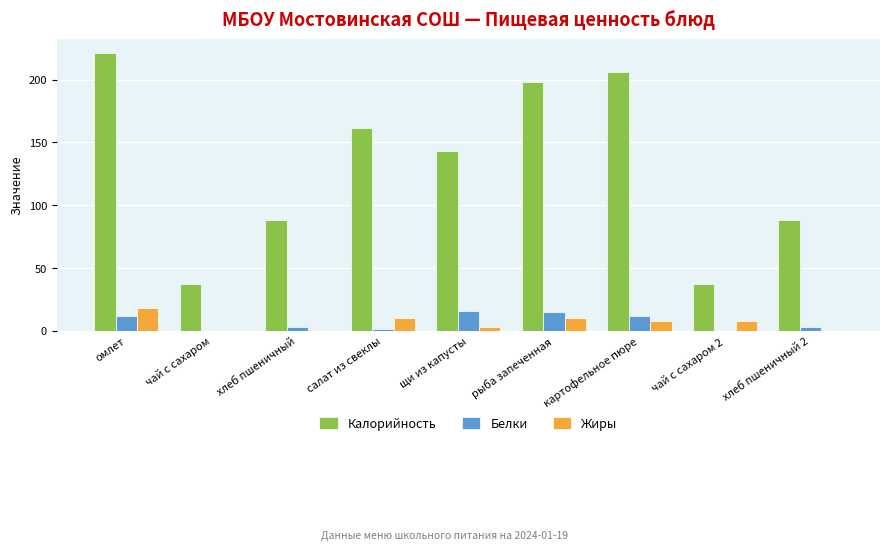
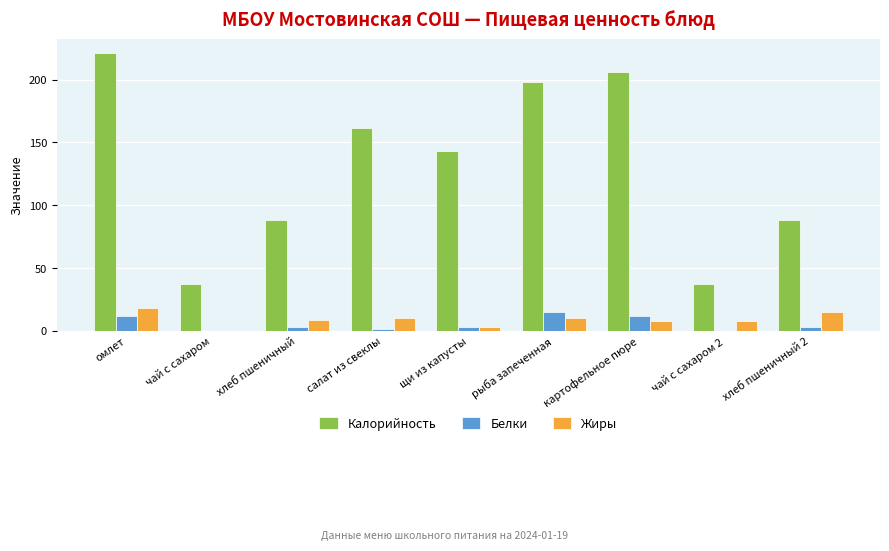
Жиры, хлеб пшеничный: 1 -> 9
Белки, щи из капусты: 16 -> 3
Жиры, хлеб пшеничный 2: 1 -> 15
